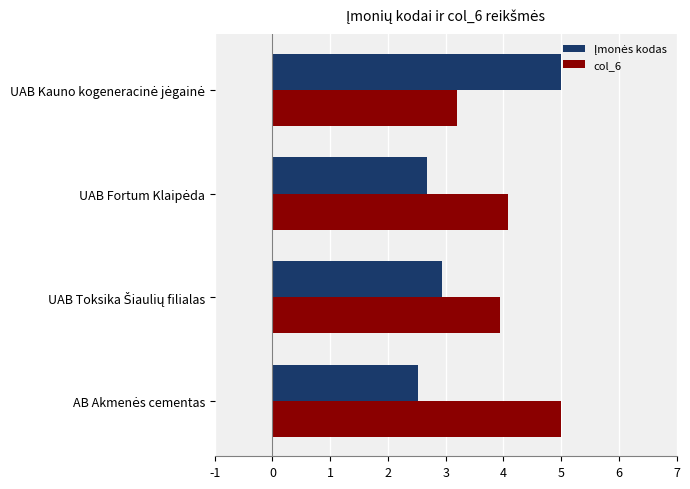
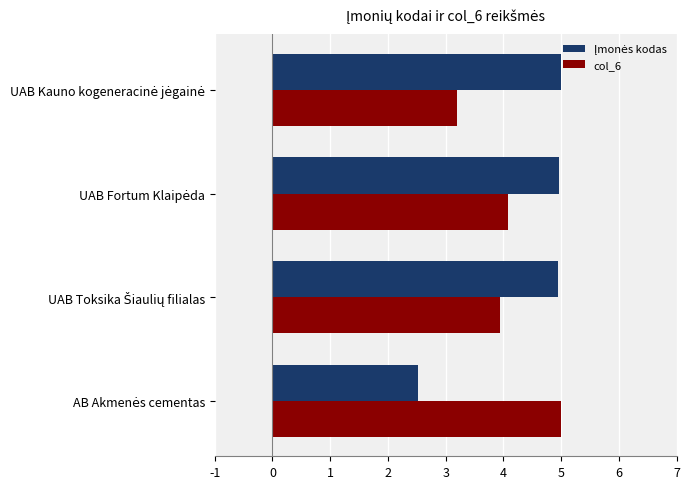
Įmonės kodas, UAB Fortum Klaipėda: 2.7 -> 5.0
Įmonės kodas, UAB Toksika Šiaulių filialas: 2.9 -> 4.9
